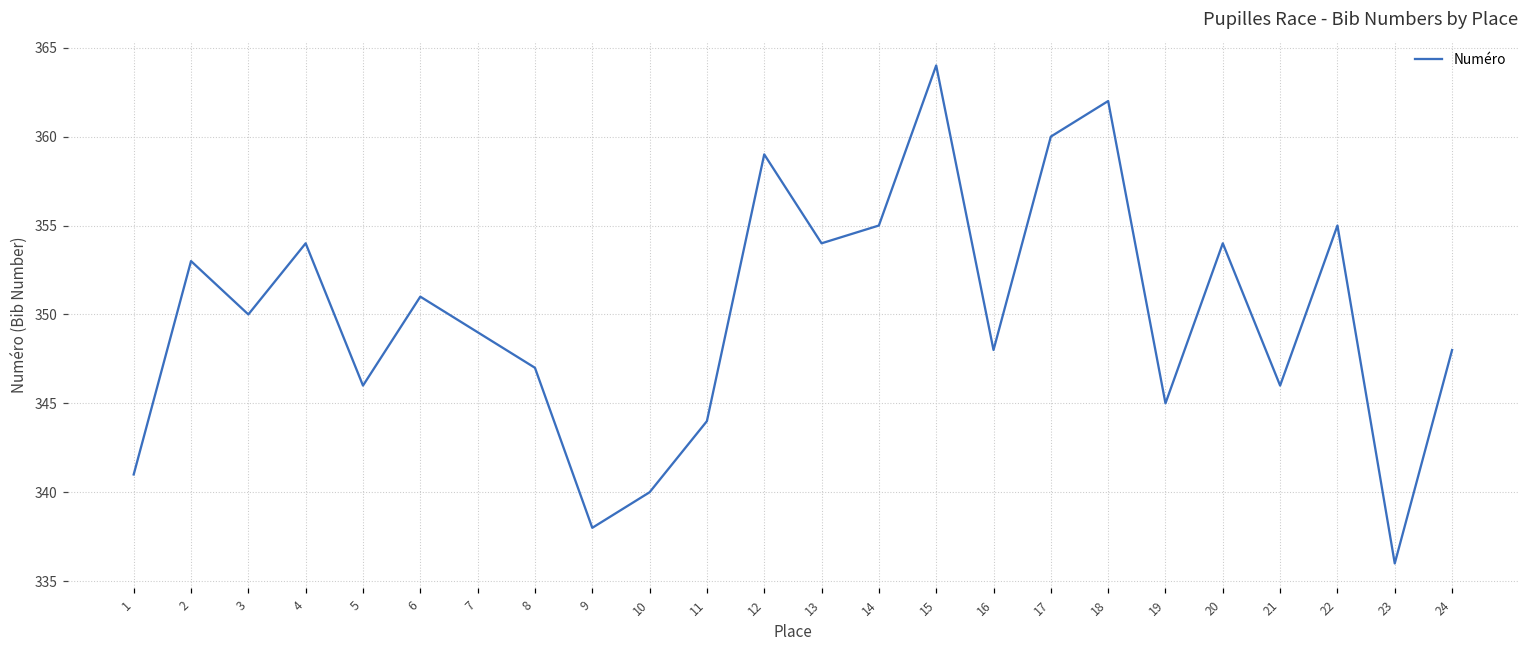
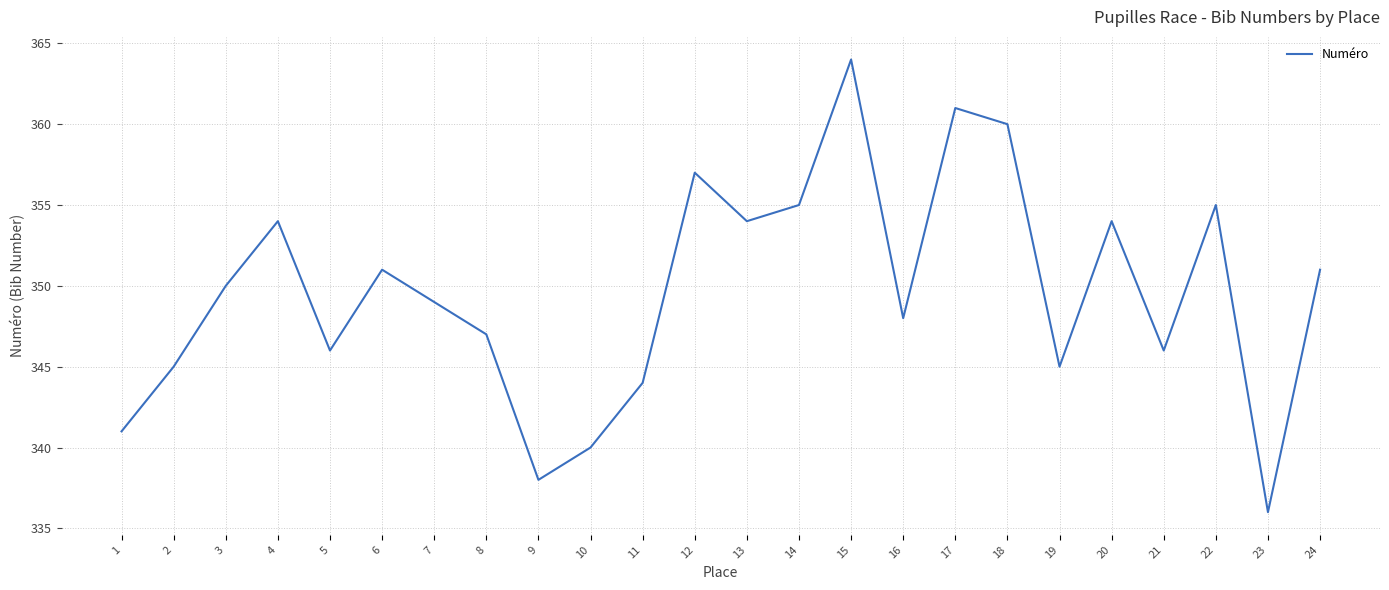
2: 353 -> 345
12: 359 -> 357
17: 360 -> 361
18: 362 -> 360
24: 348 -> 351
